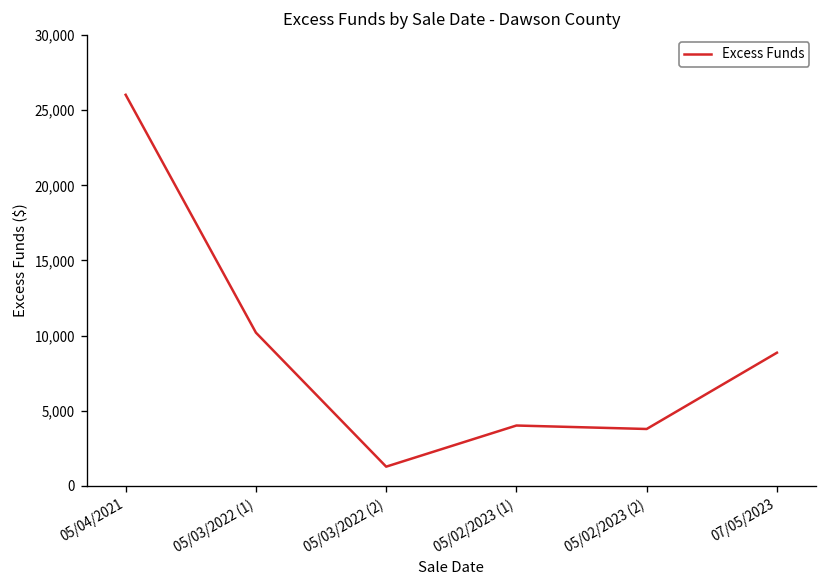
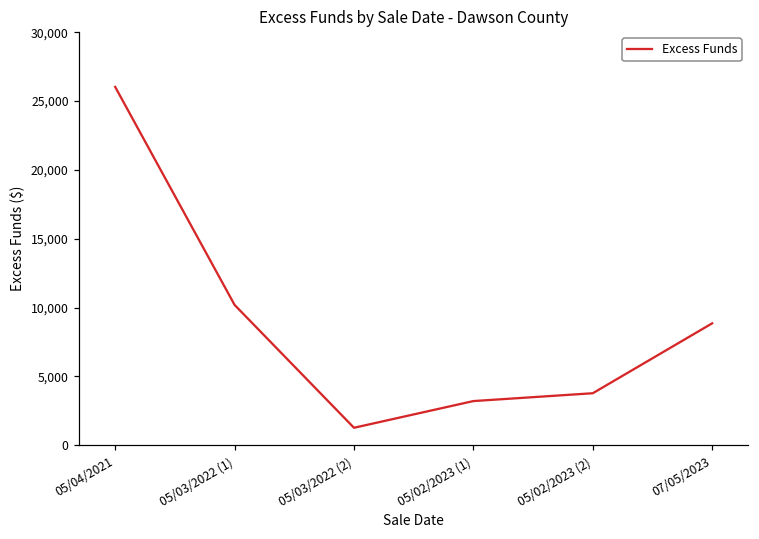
05/02/2023 (1): 4,000 -> 3,200
